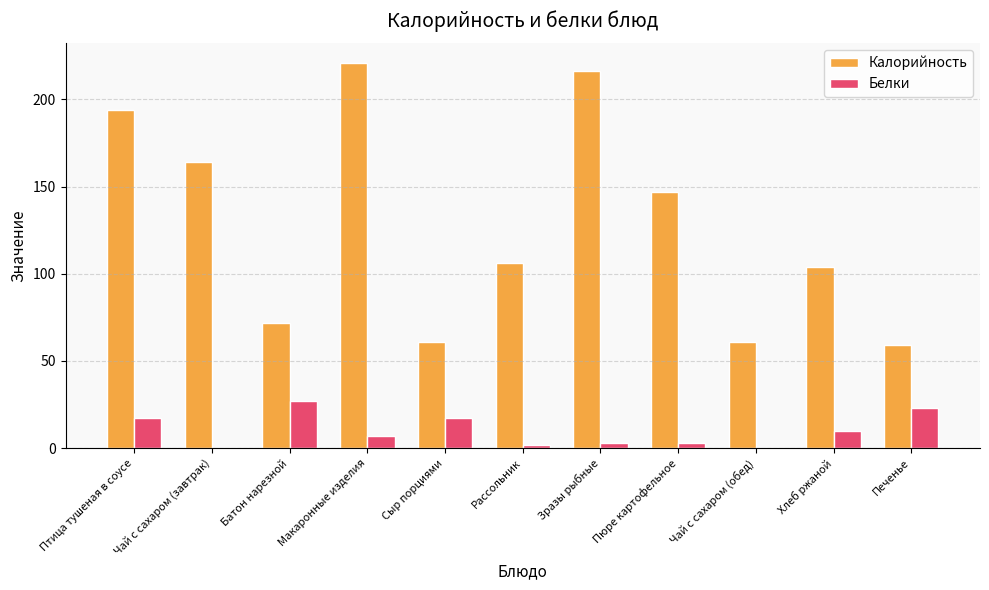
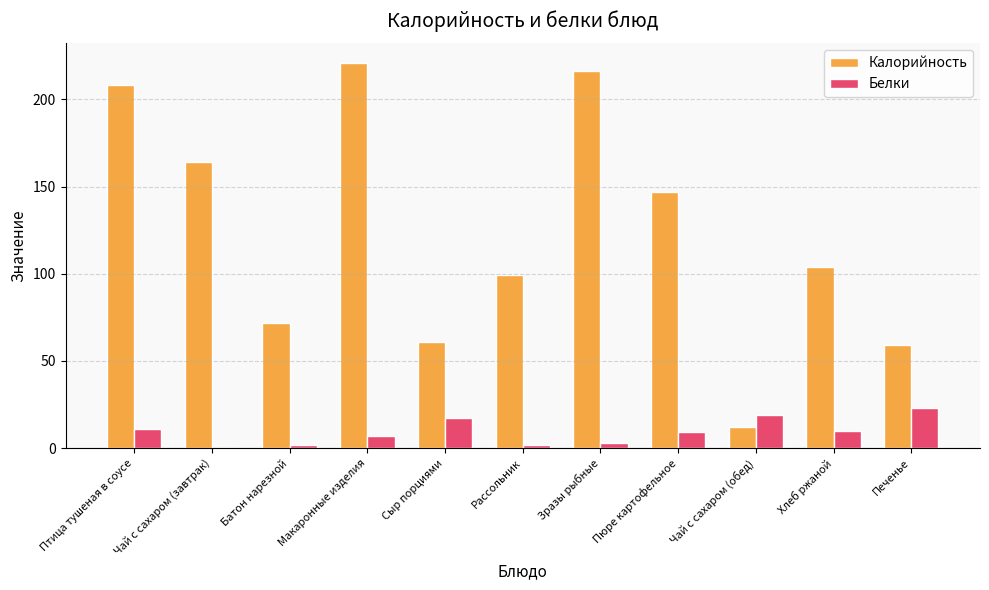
Калорийность, Птица тушеная в соусе: 194 -> 208
Белки, Птица тушеная в соусе: 17 -> 11
Белки, Батон нарезной: 27 -> 2
Калорийность, Рассольник: 106 -> 99
Белки, Пюре картофельное: 3 -> 9
Калорийность, Чай с сахаром (обед): 61 -> 12
Белки, Чай с сахаром (обед): 0 -> 19
